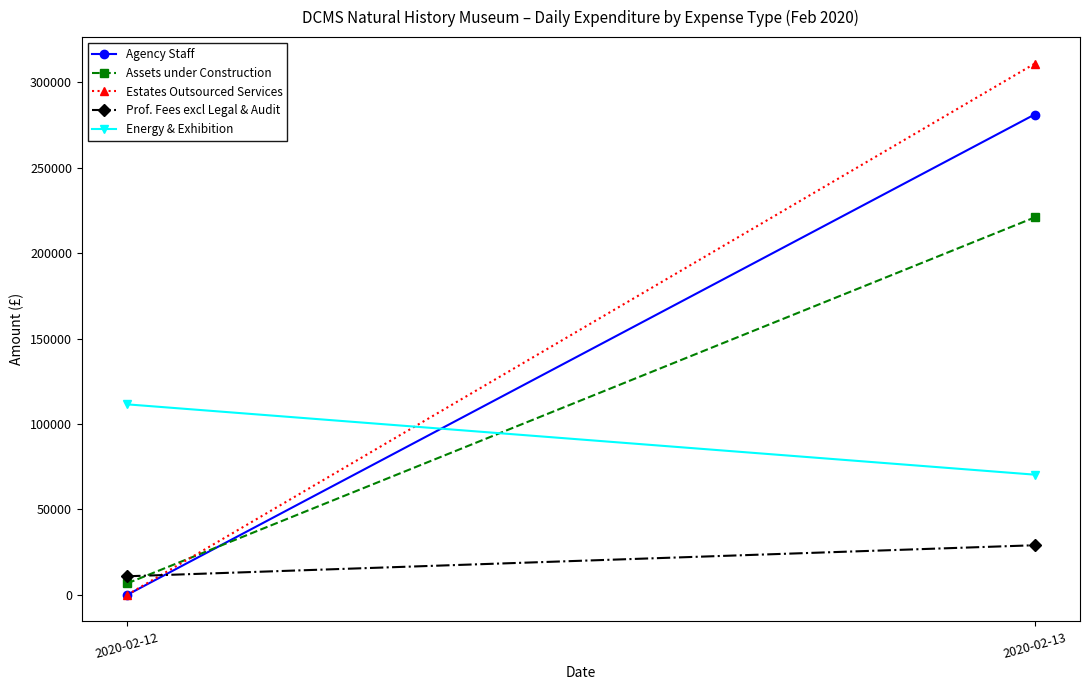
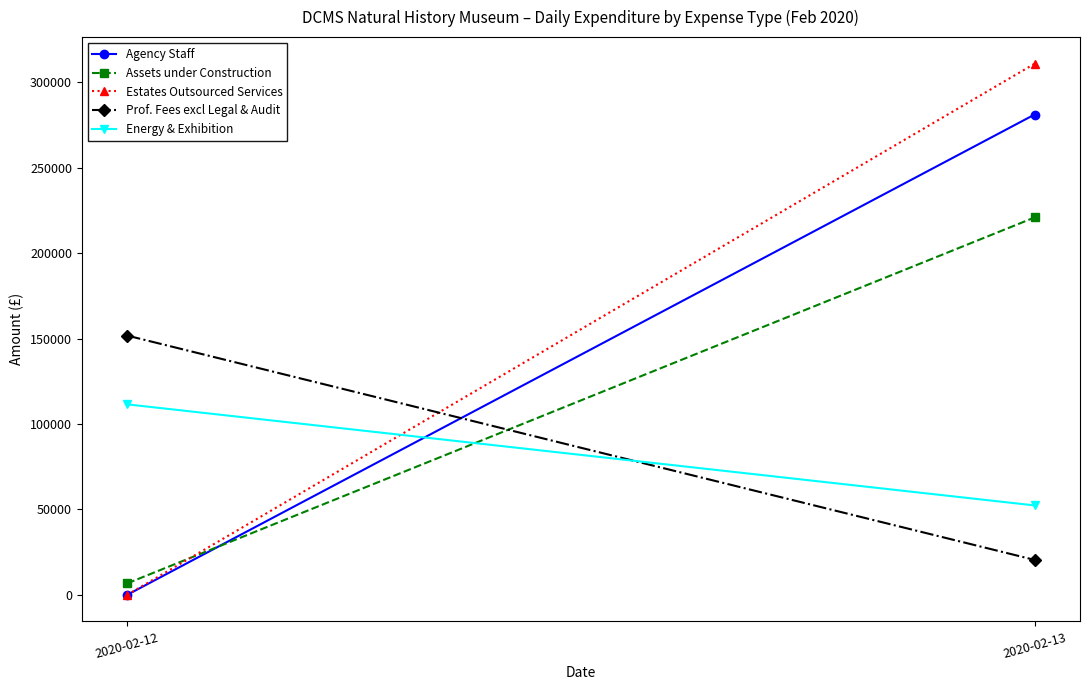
Prof. Fees excl Legal & Audit, 2020-02-12: 11000 -> 152000
Prof. Fees excl Legal & Audit, 2020-02-13: 29000 -> 20000
Energy & Exhibition, 2020-02-13: 70000 -> 52000
